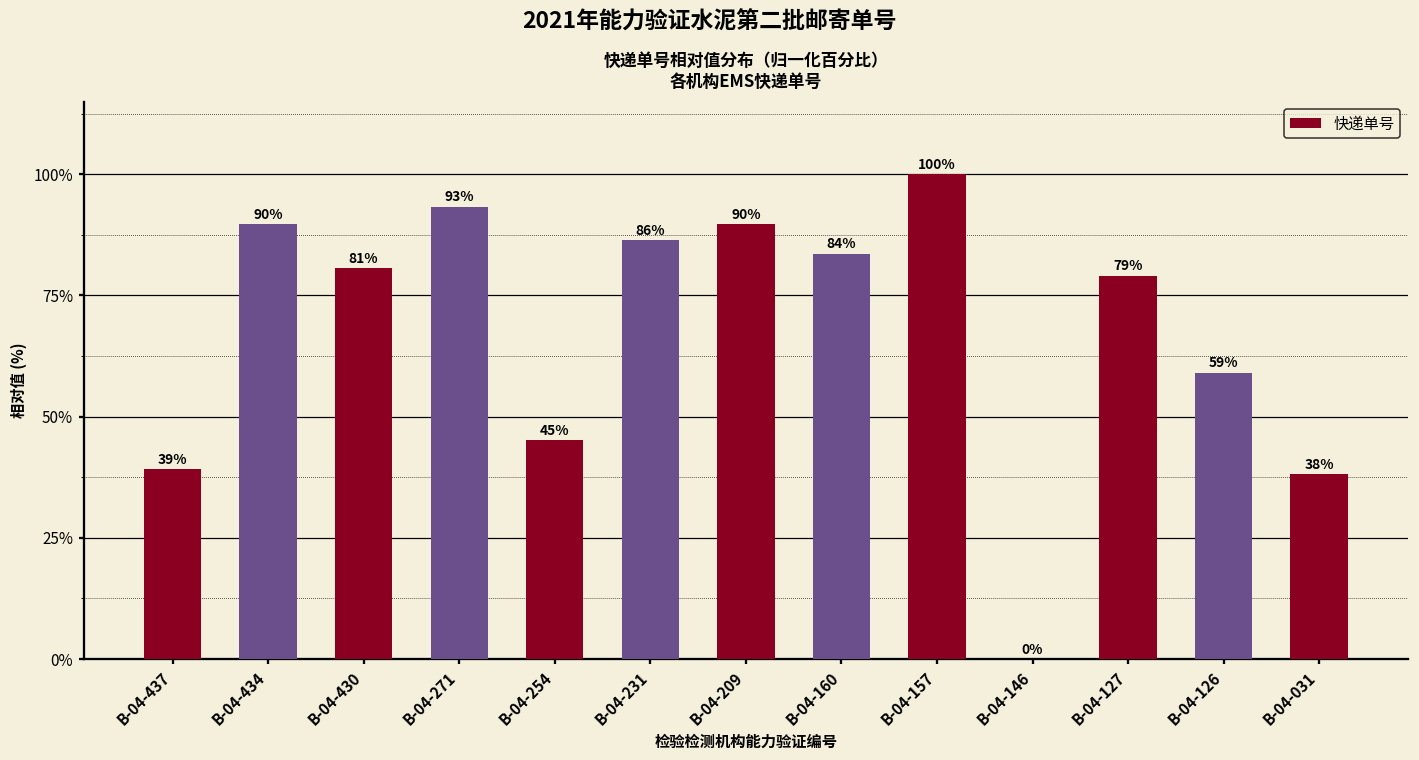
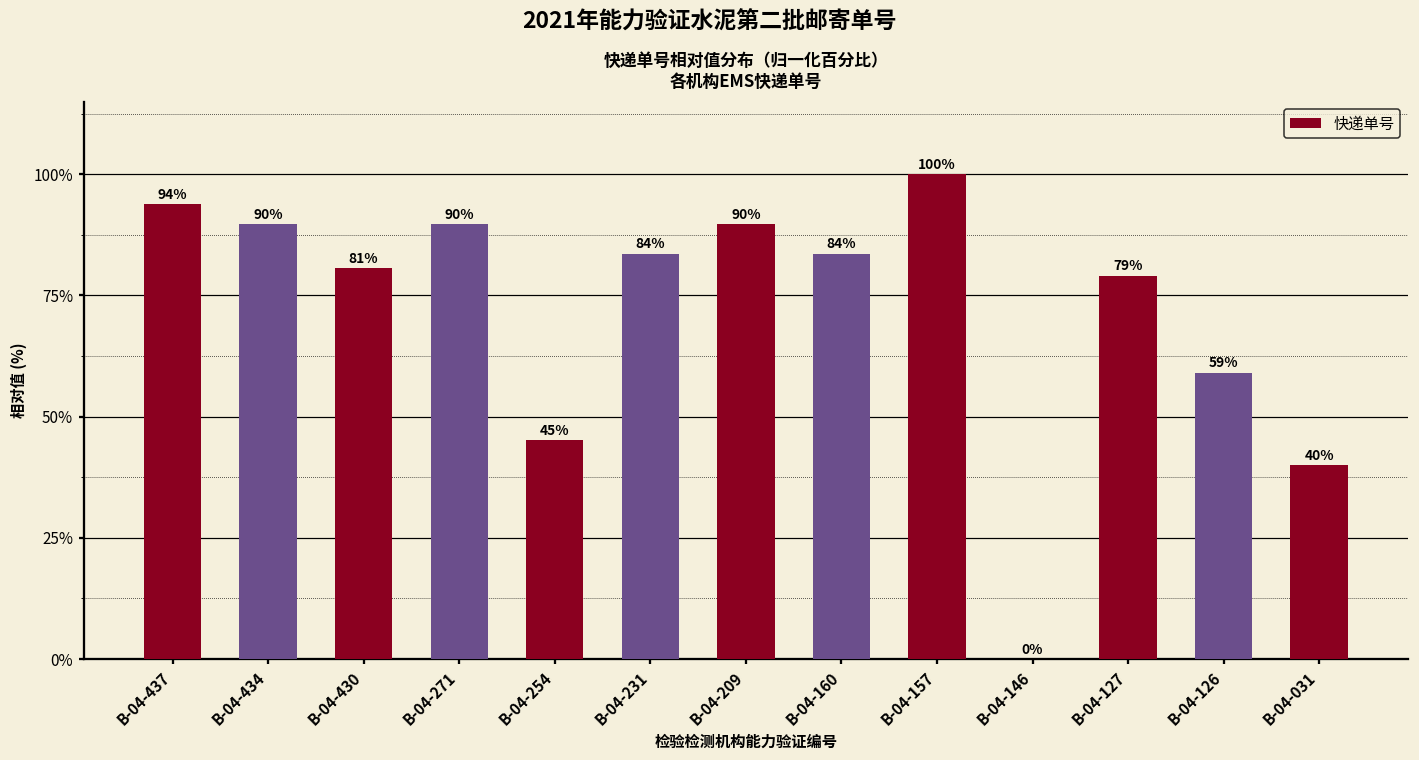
B-04-437: 39% -> 94%
B-04-271: 93% -> 90%
B-04-231: 86% -> 84%
B-04-031: 38% -> 40%
